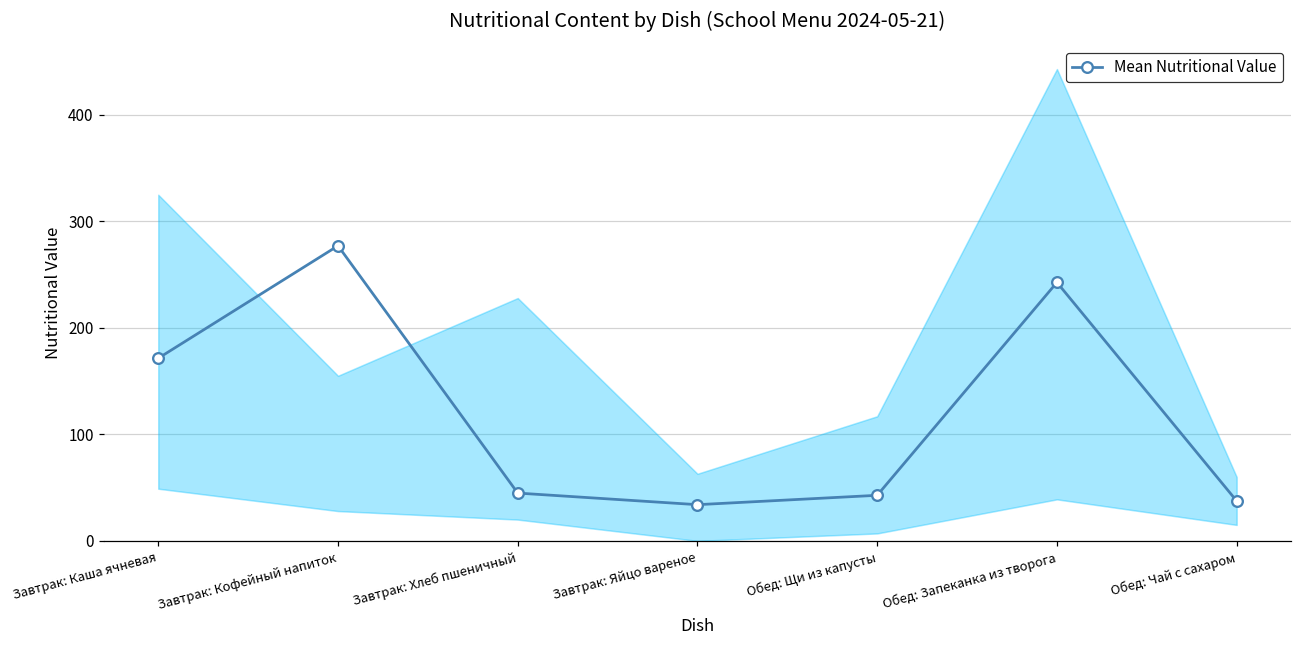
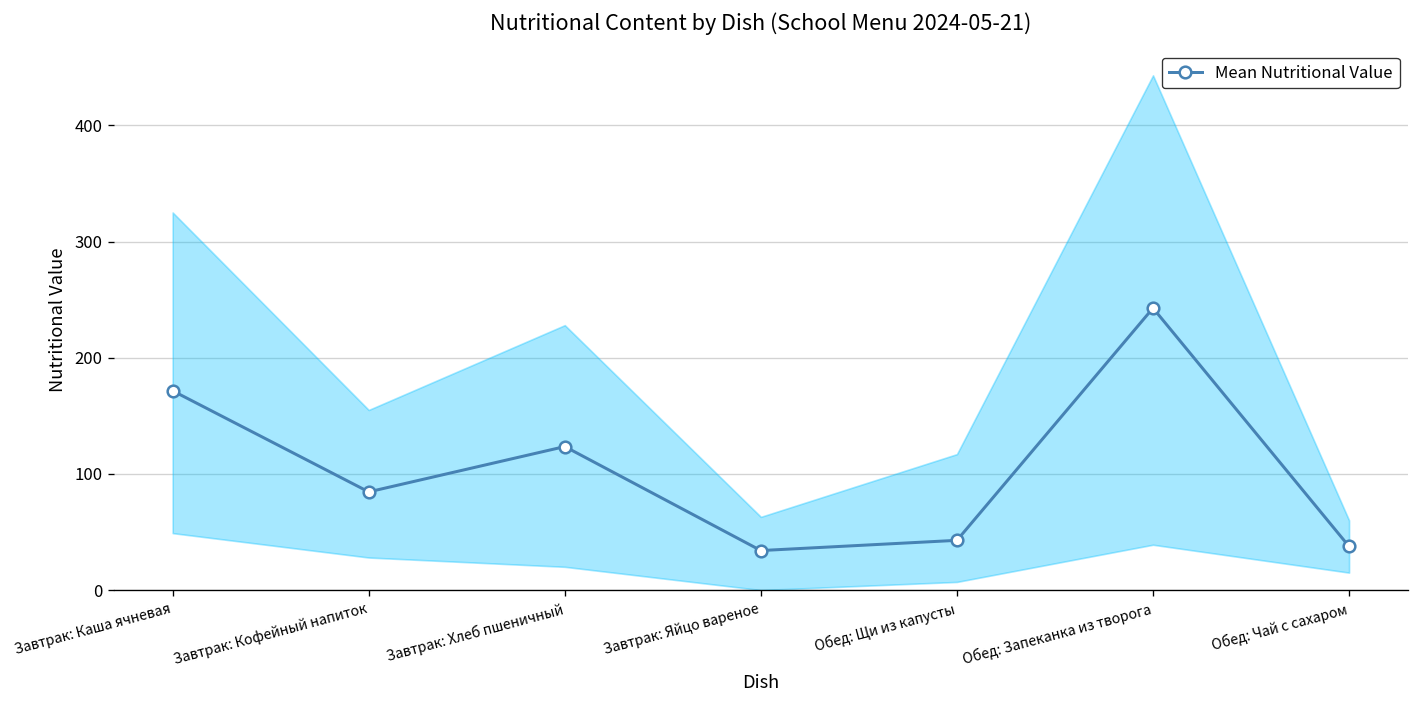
Mean Nutritional Value, Завтрак: Кофейный напиток: 280 -> 80
Mean Nutritional Value, Завтрак: Хлеб пшеничный: 40 -> 120
